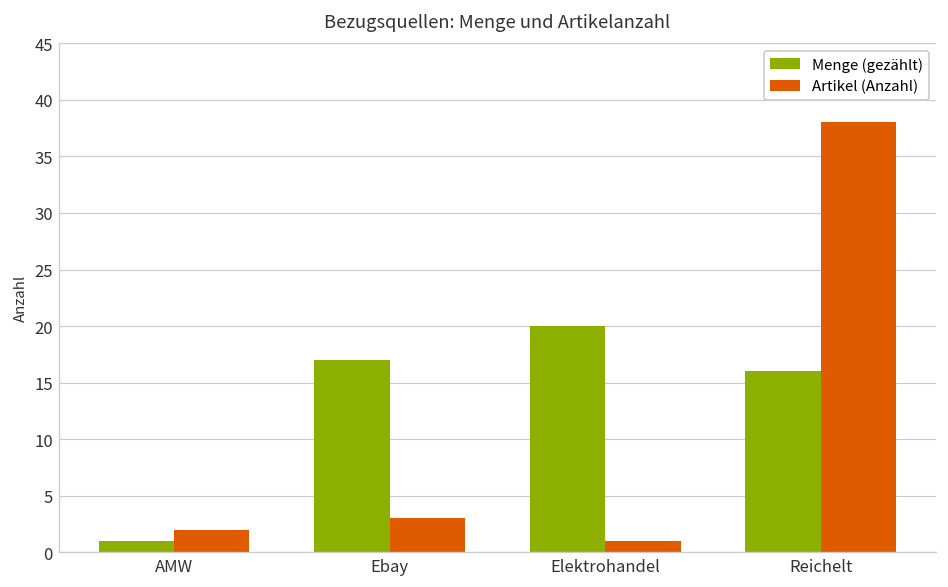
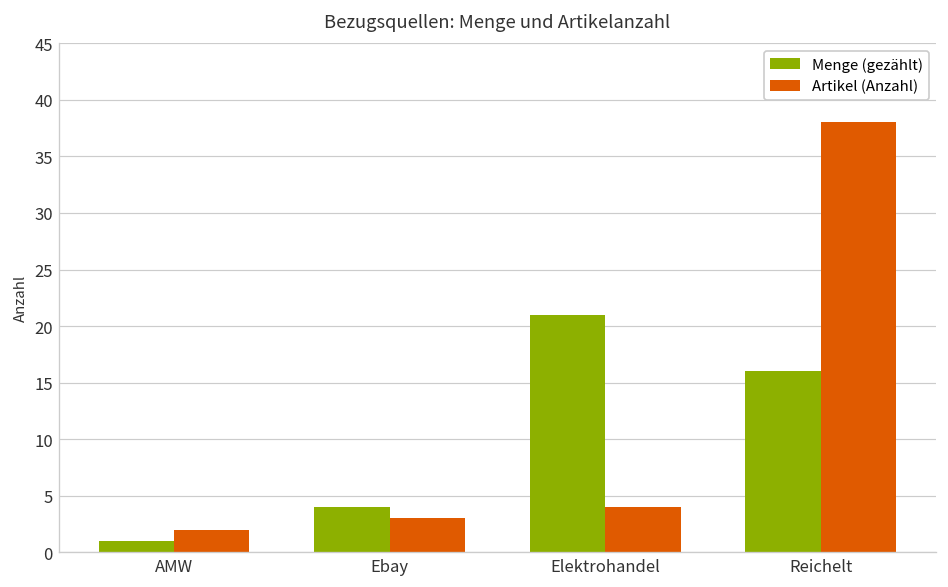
Menge (gezählt), Ebay: 17 -> 4
Menge (gezählt), Elektrohandel: 20 -> 21
Artikel (Anzahl), Elektrohandel: 1 -> 4
